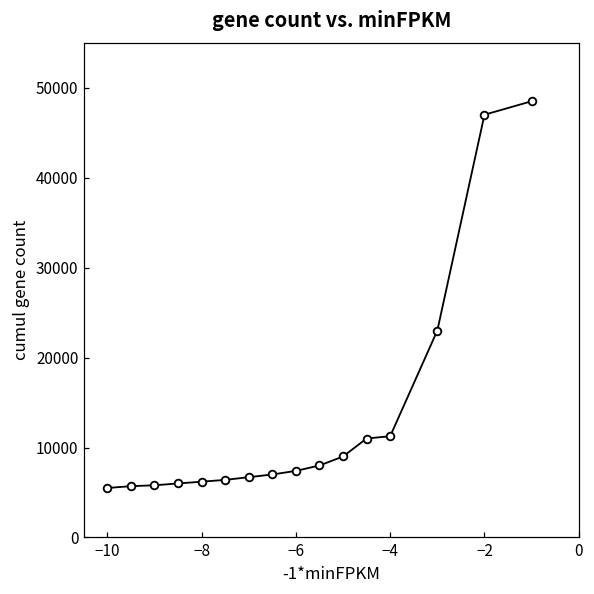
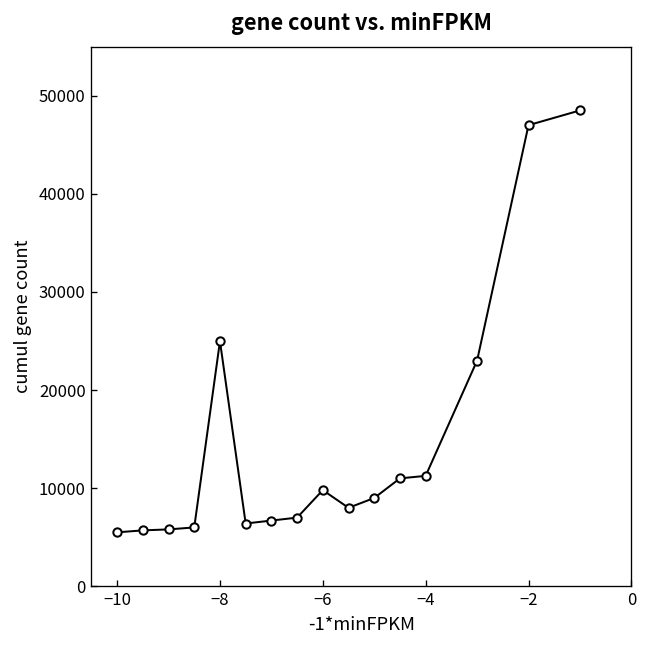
−8: 6000 -> 25000
−6: 7000 -> 10000
